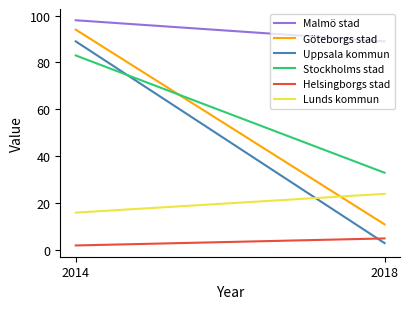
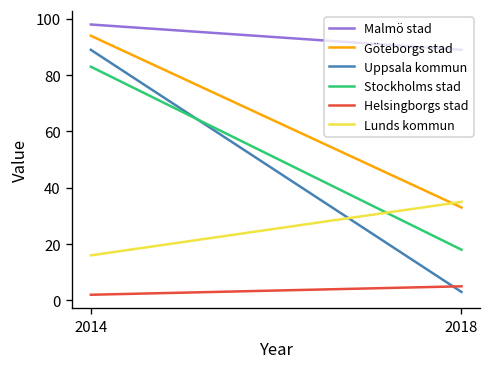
Göteborgs stad, 2018: 11 -> 33
Stockholms stad, 2018: 33 -> 18
Lunds kommun, 2018: 24 -> 35
